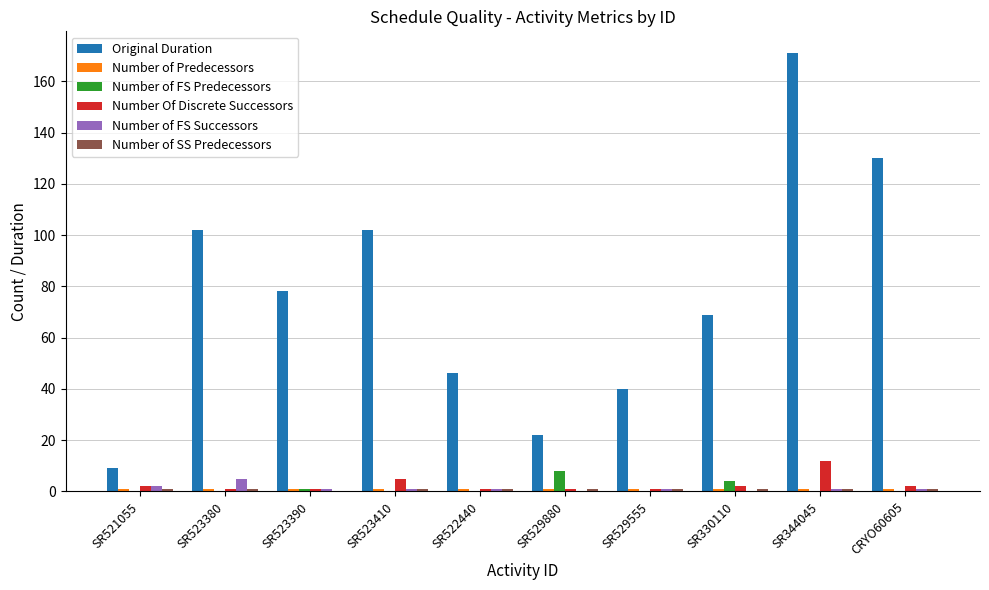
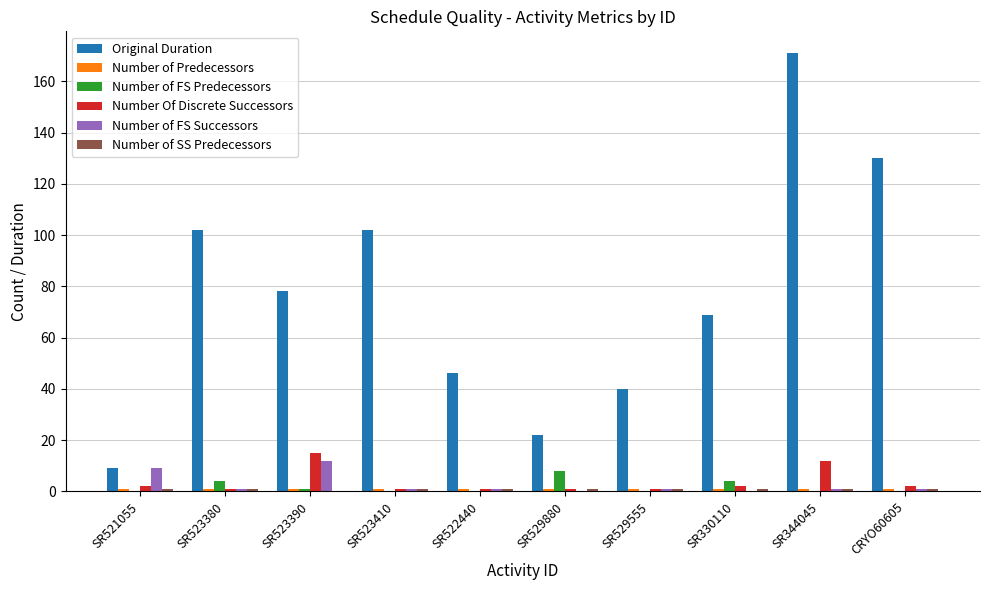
Number of FS Successors, SR521055: 2 -> 9
Number of FS Predecessors, SR523380: 0 -> 4
Number of FS Successors, SR523380: 5 -> 1
Number Of Discrete Successors, SR523390: 1 -> 15
Number of FS Successors, SR523390: 1 -> 12
Number Of Discrete Successors, SR523410: 5 -> 1
